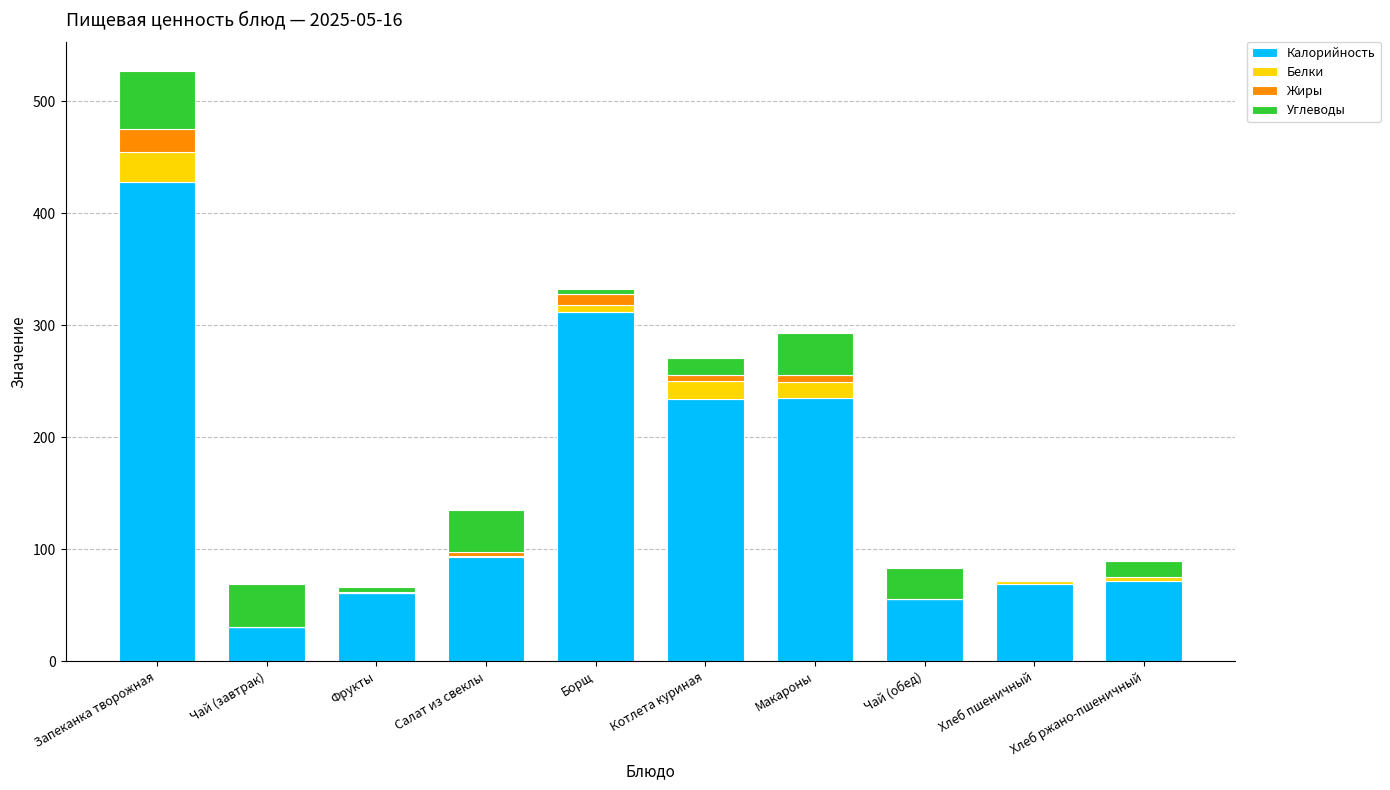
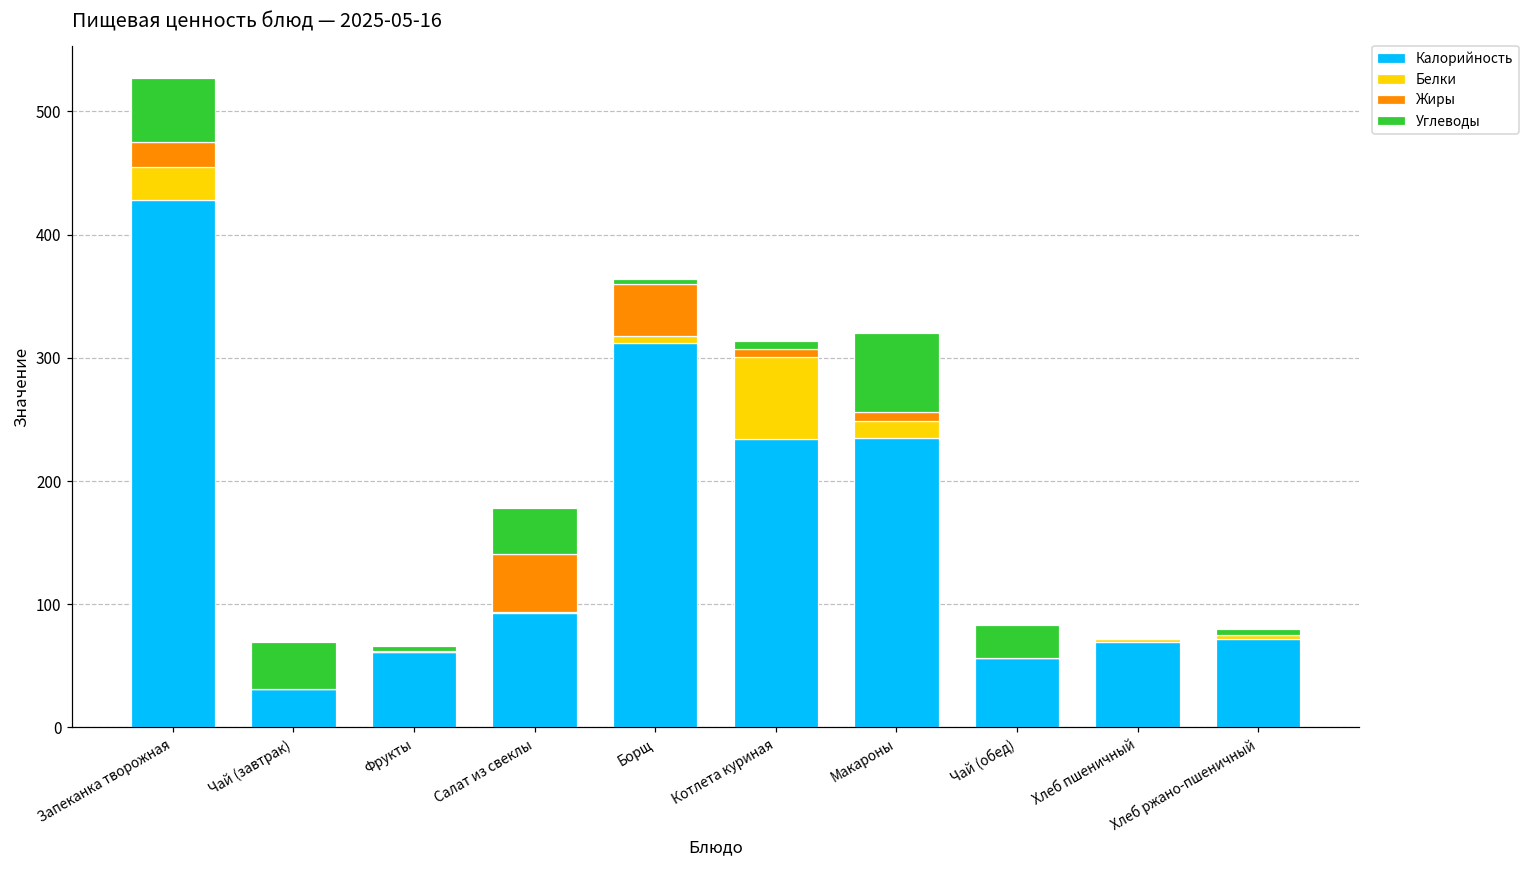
Жиры, Салат из свеклы: 4 -> 47
Жиры, Борщ: 10 -> 42
Белки, Котлета куриная: 16 -> 67
Углеводы, Котлета куриная: 15 -> 7
Углеводы, Макароны: 37 -> 64
Углеводы, Хлеб ржано-пшеничный: 15 -> 5
